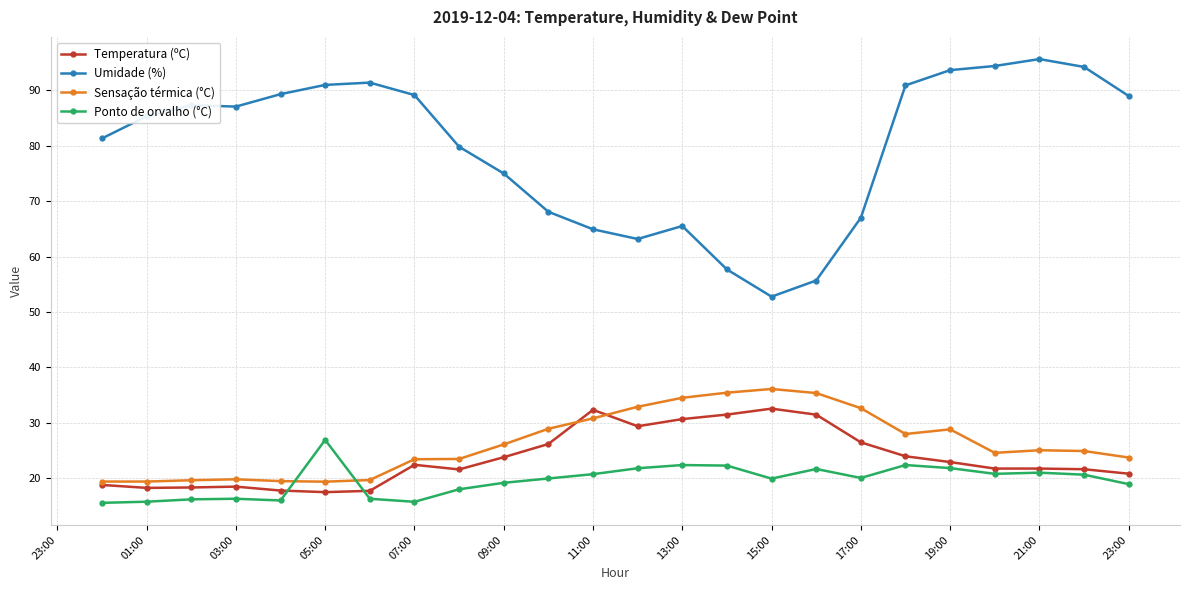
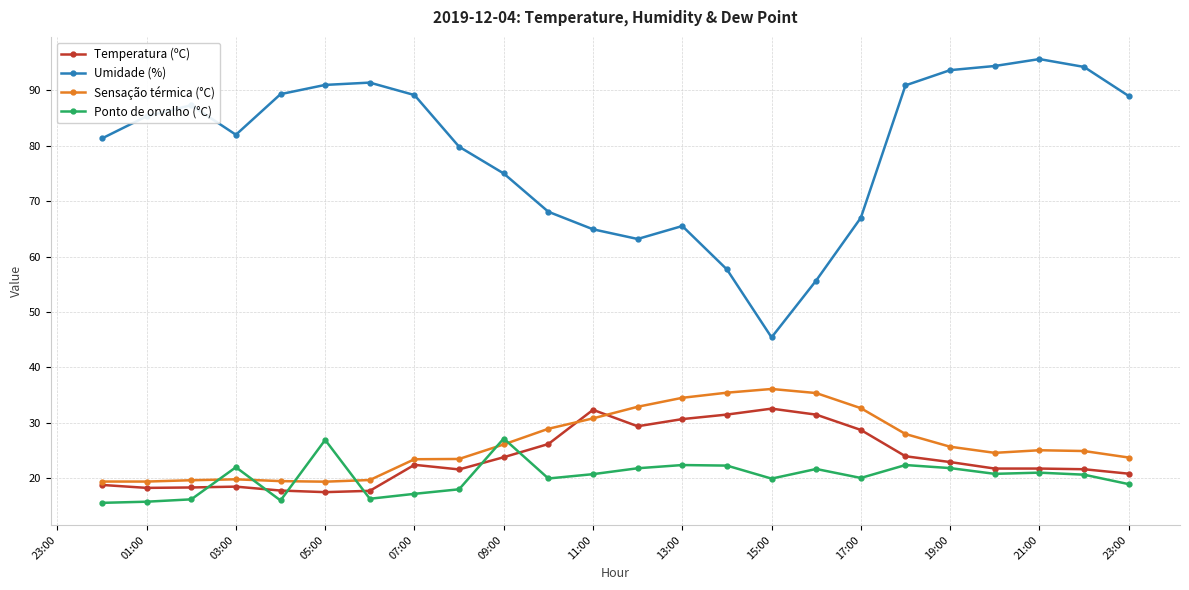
Umidade (%), 03:00: 87 -> 82
Ponto de orvalho (°C), 03:00: 16 -> 22
Ponto de orvalho (°C), 07:00: 16 -> 17
Ponto de orvalho (°C), 09:00: 19 -> 27
Umidade (%), 15:00: 53 -> 45
Temperatura (ºC), 17:00: 26 -> 29
Sensação térmica (°C), 19:00: 29 -> 26
